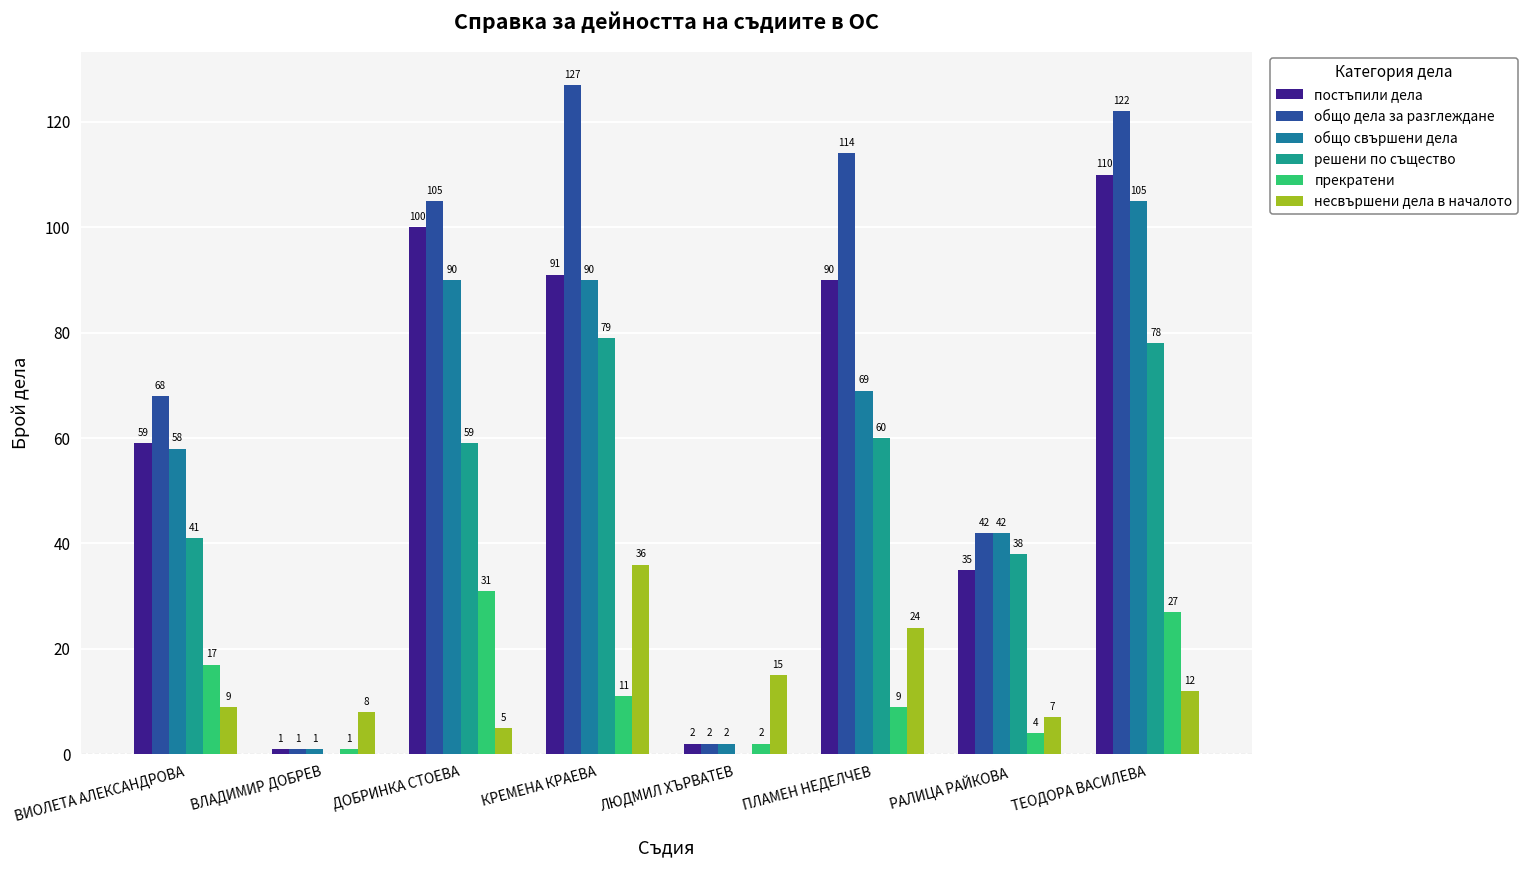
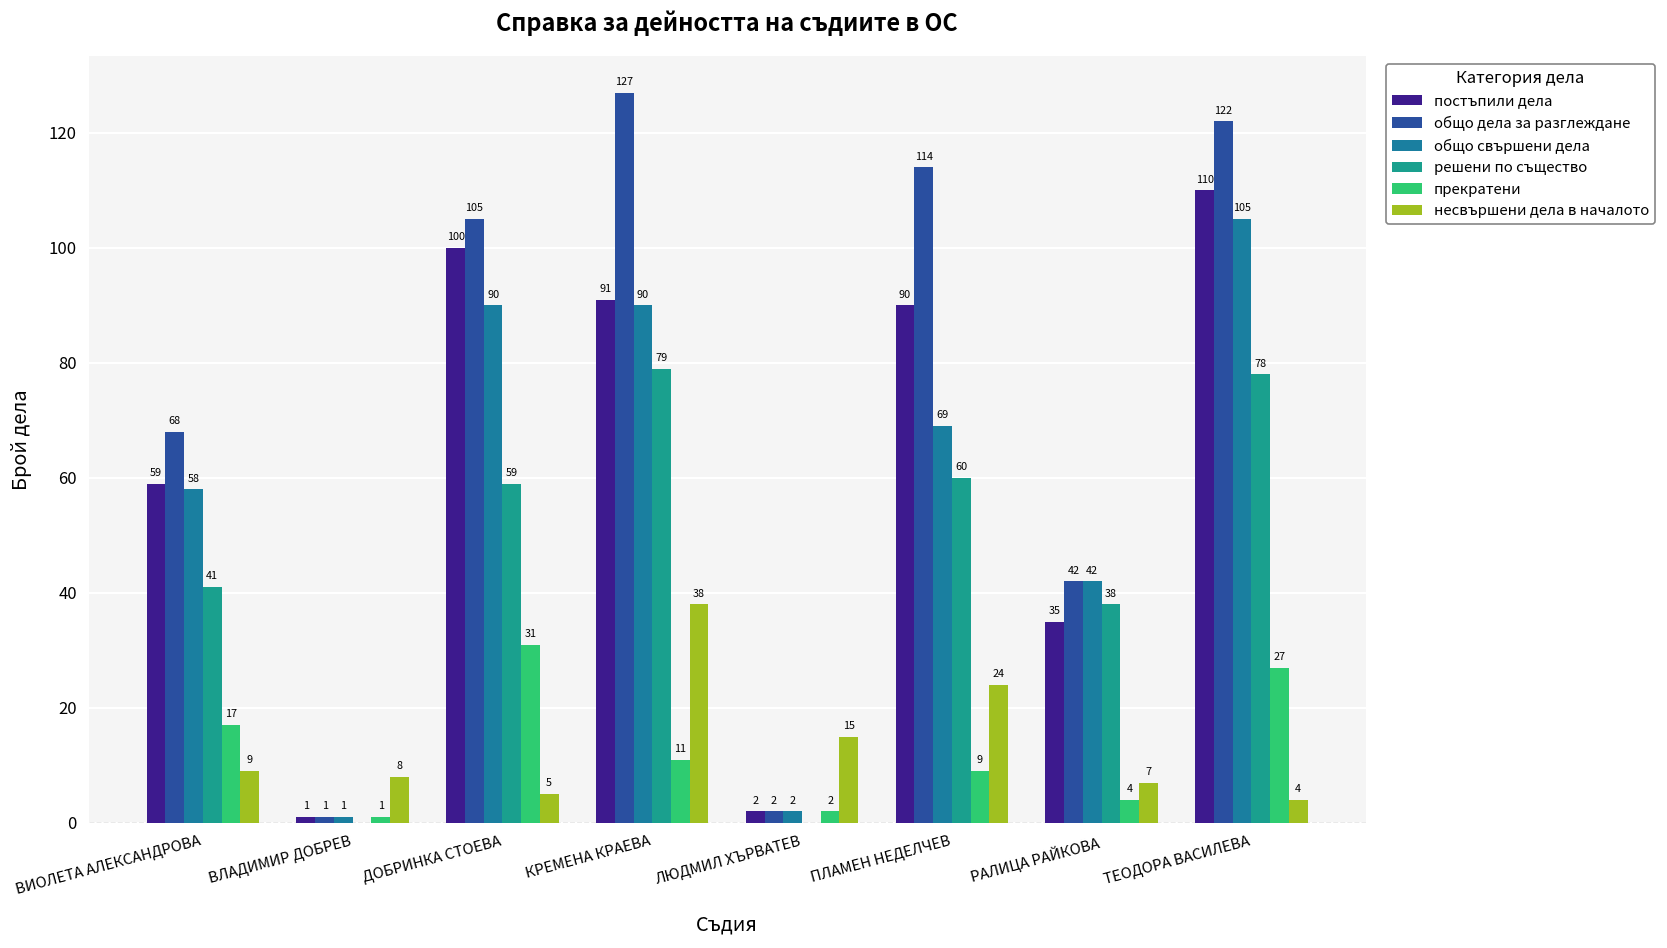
несвършени дела в началото, КРЕМЕНА КРАЕВА: 36 -> 38
несвършени дела в началото, ТЕОДОРА ВАСИЛЕВА: 12 -> 4
